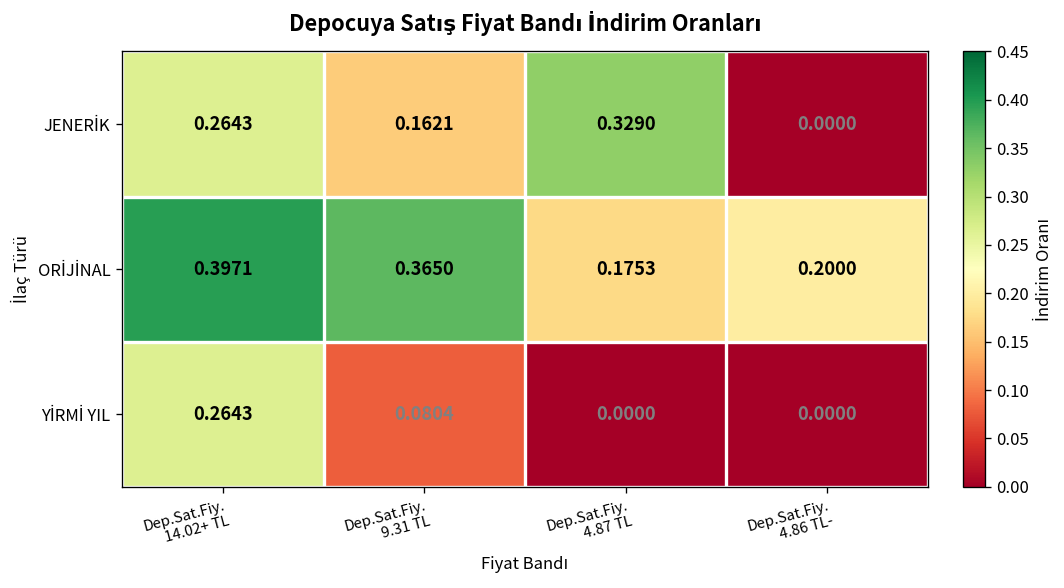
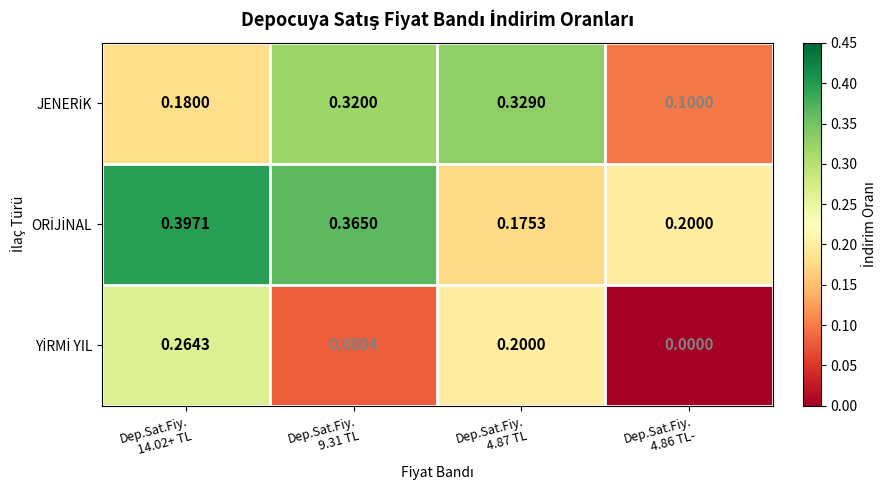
JENERİK, Dep.Sat.Fiy. 14.02+ TL: 0.2643 -> 0.1800
JENERİK, Dep.Sat.Fiy. 9.31 TL: 0.1621 -> 0.3200
JENERİK, Dep.Sat.Fiy. 4.86 TL-: 0.0000 -> 0.1000
YİRMİ YIL, Dep.Sat.Fiy. 4.87 TL: 0.0000 -> 0.2000
